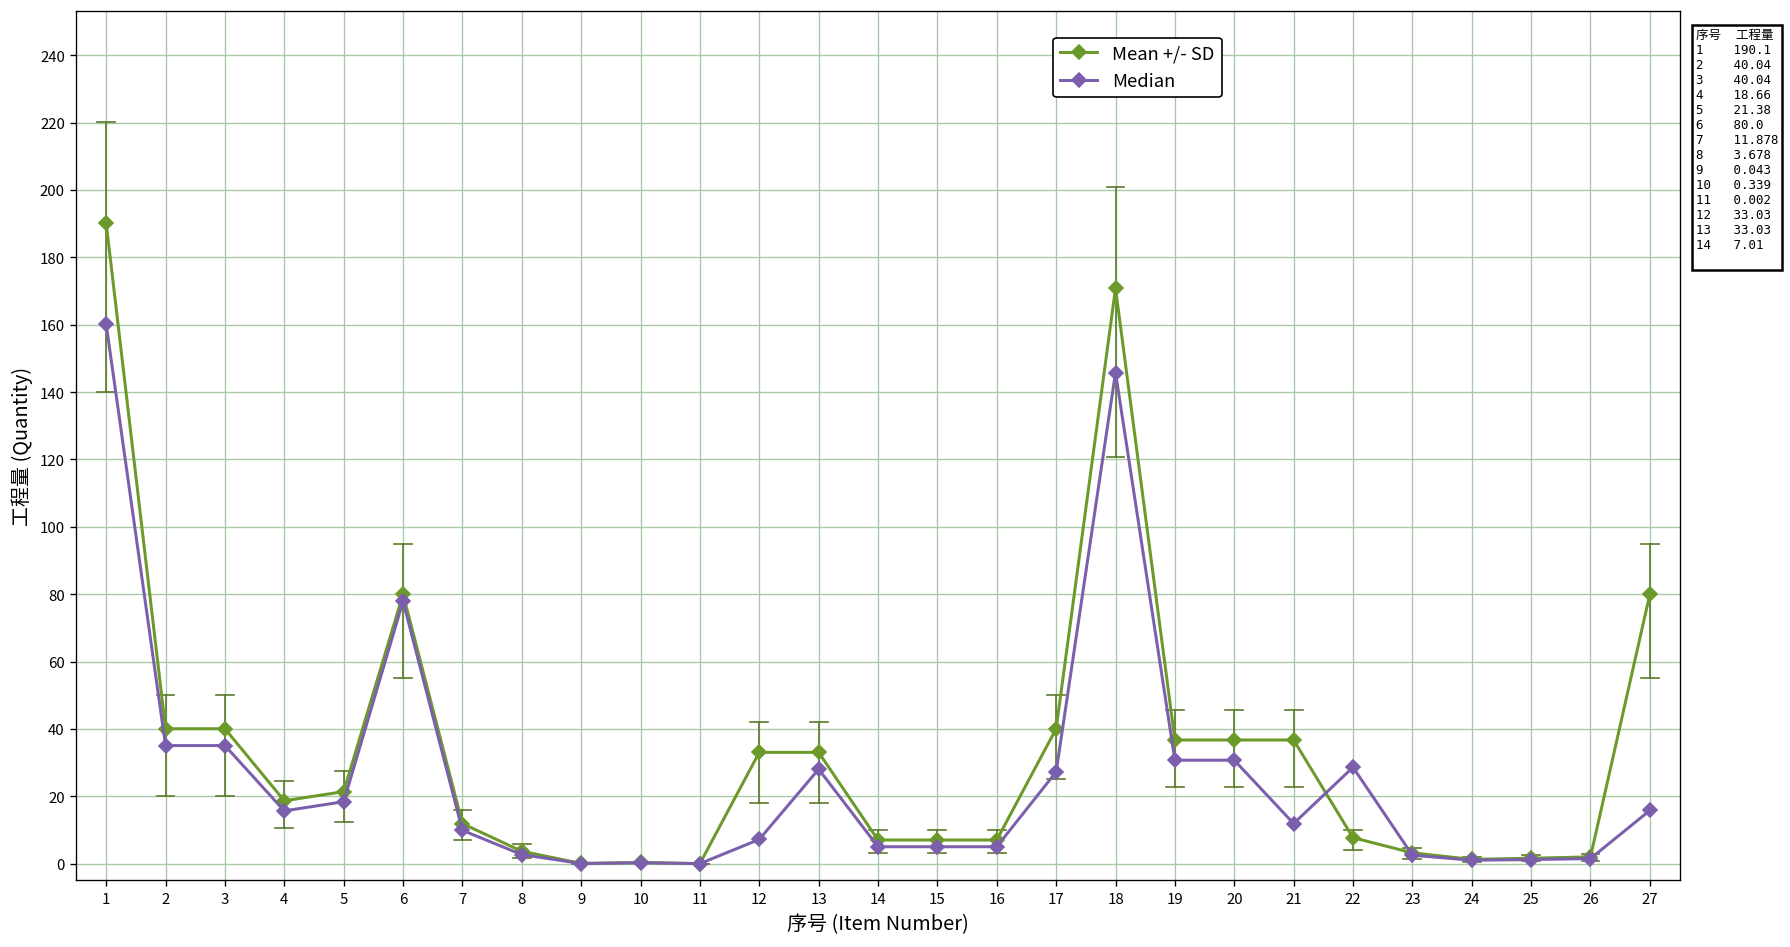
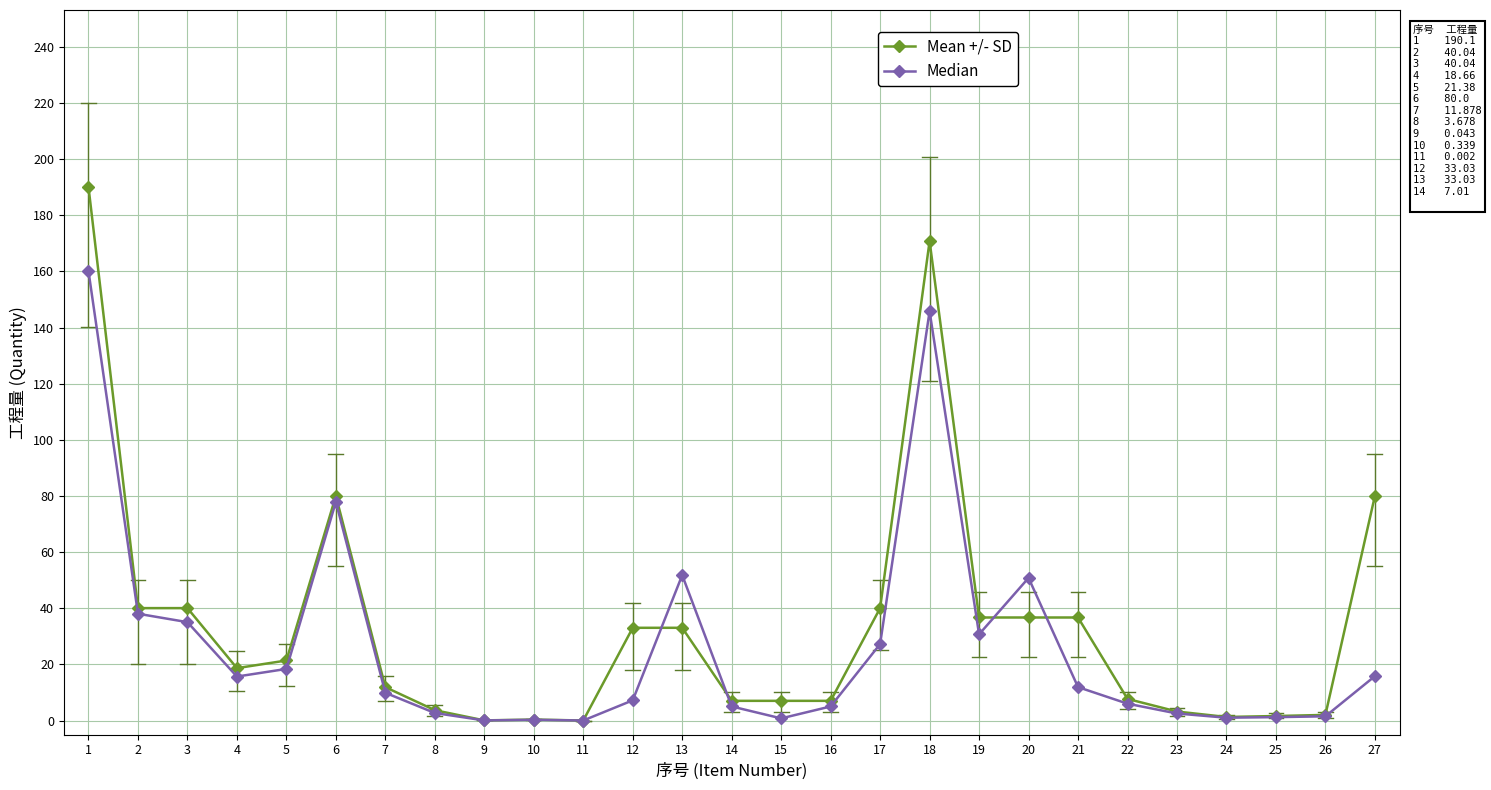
Median, 2: 35 -> 38
Median, 13: 28 -> 52
Median, 15: 5 -> 1
Median, 20: 31 -> 51
Median, 22: 29 -> 6
